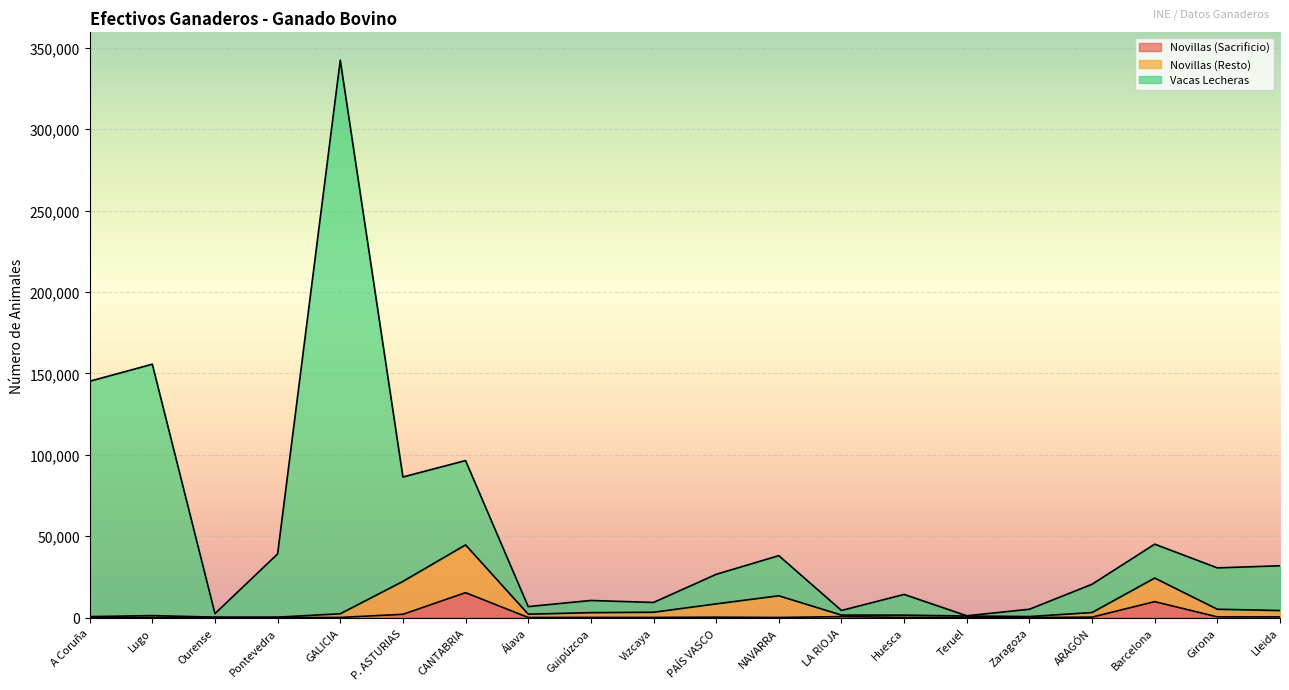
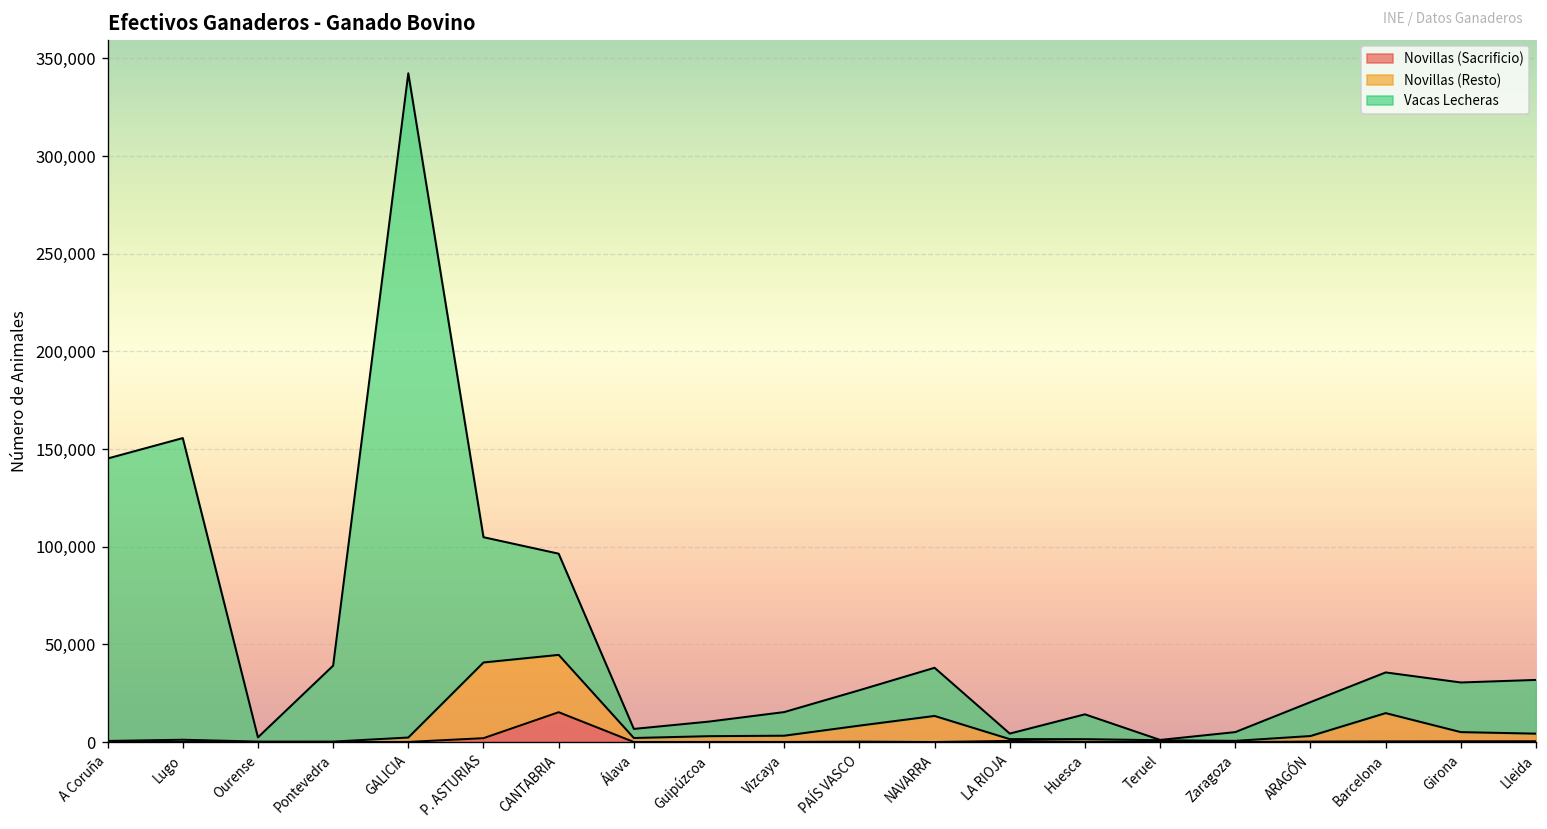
Novillas (Resto), P. ASTURIAS: 20,000 -> 39,000
Vacas Lecheras, Vizcaya: 6,000 -> 12,000
Novillas (Sacrificio), Barcelona: 10,000 -> 0
